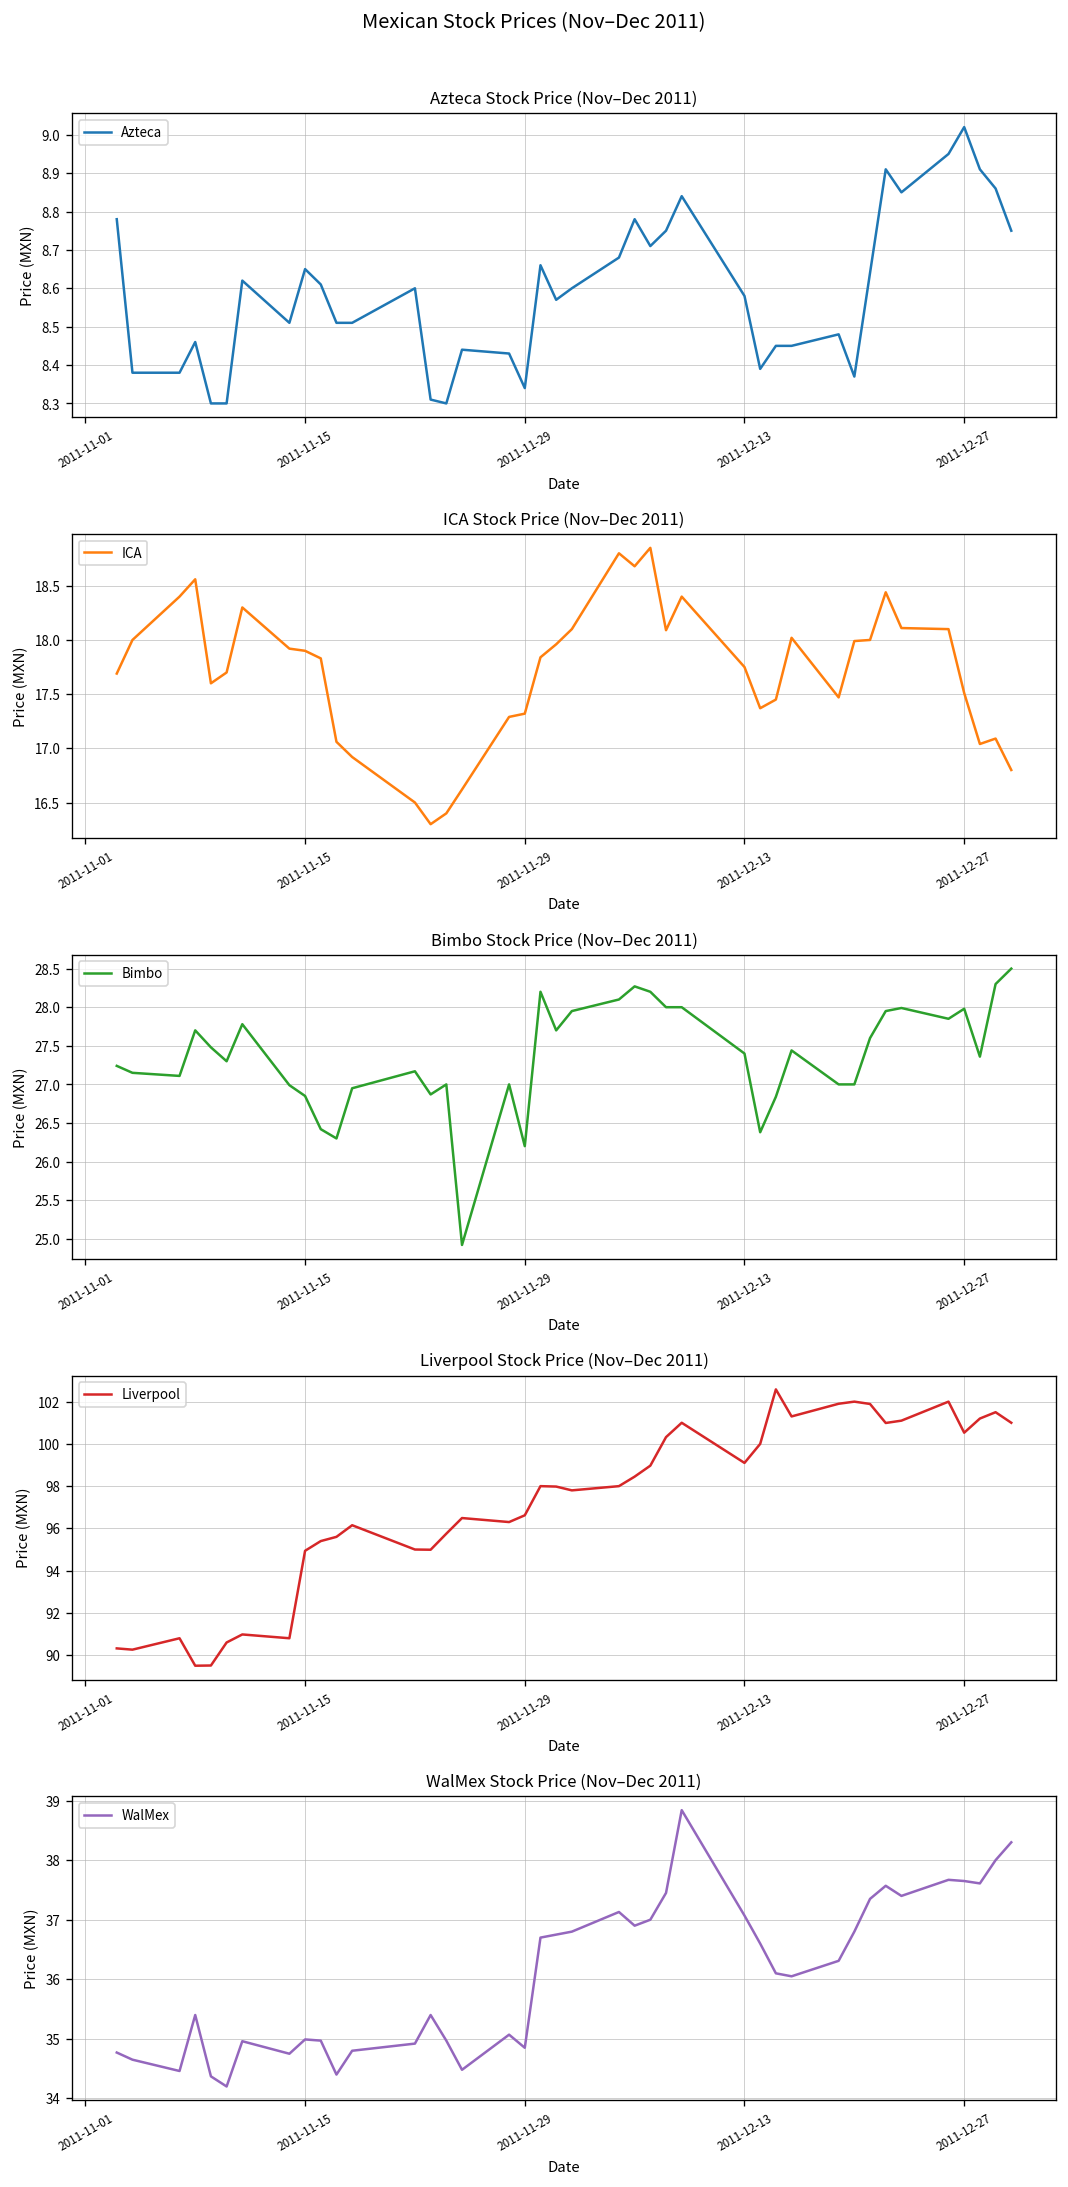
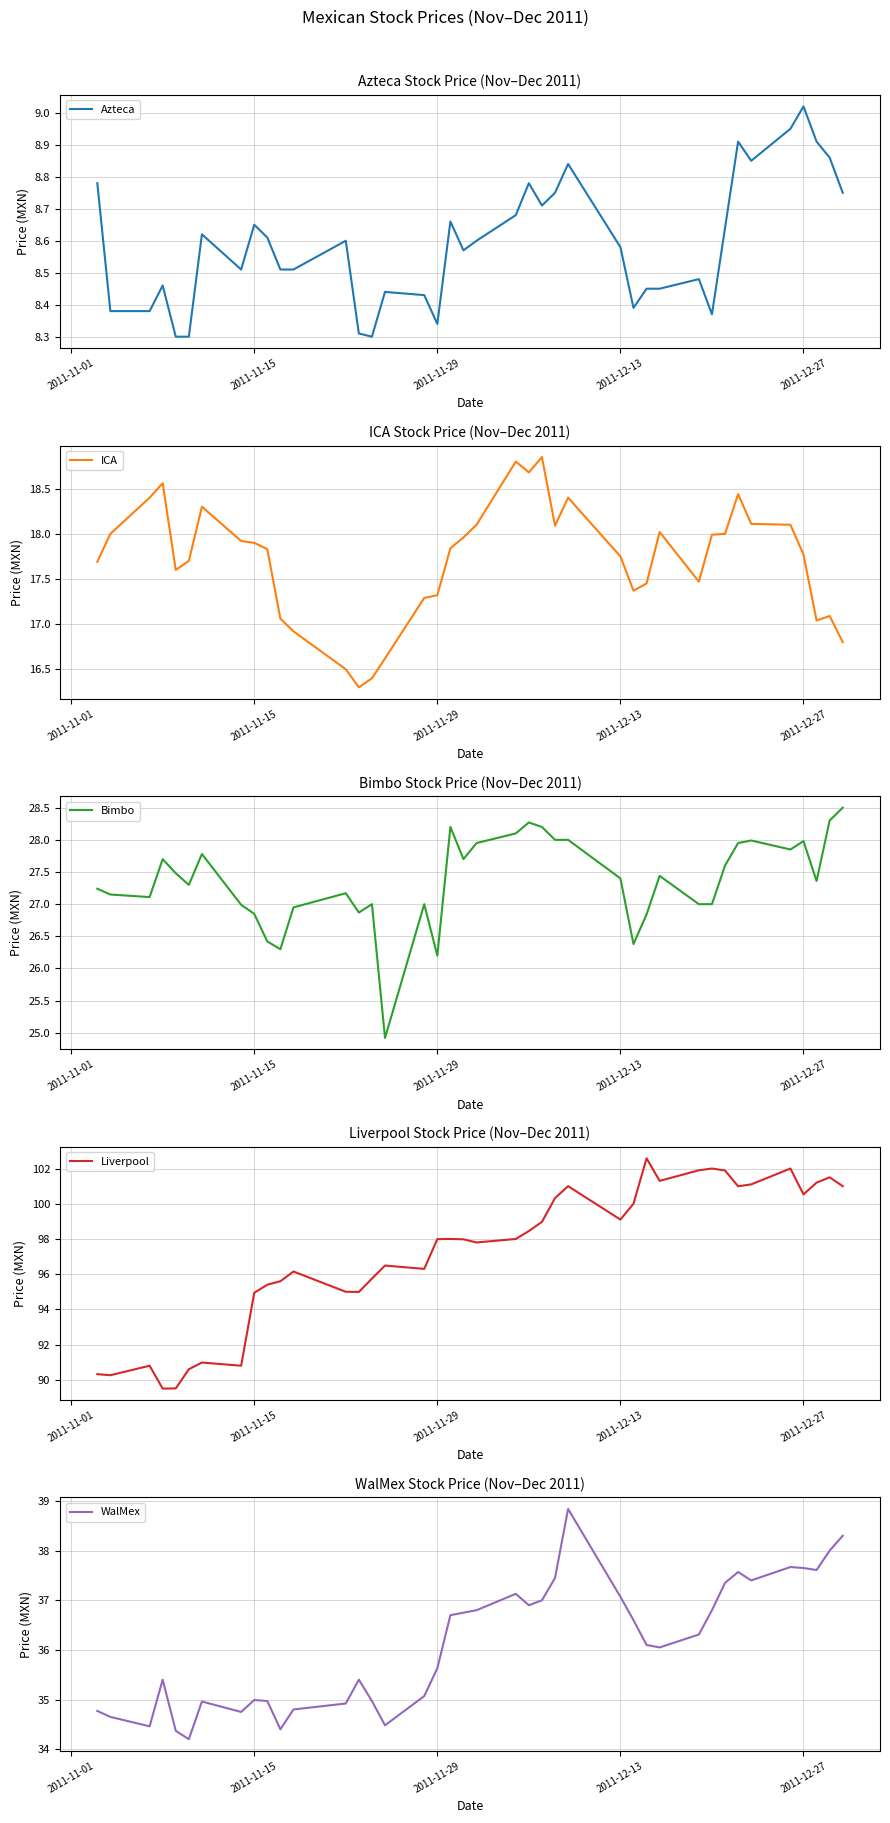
ICA Stock Price (Nov–Dec 2011), 2011-12-27: 17.5 -> 17.8
Liverpool Stock Price (Nov–Dec 2011), 2011-11-29: 96.6 -> 98.0
WalMex Stock Price (Nov–Dec 2011), 2011-11-29: 34.9 -> 35.6
